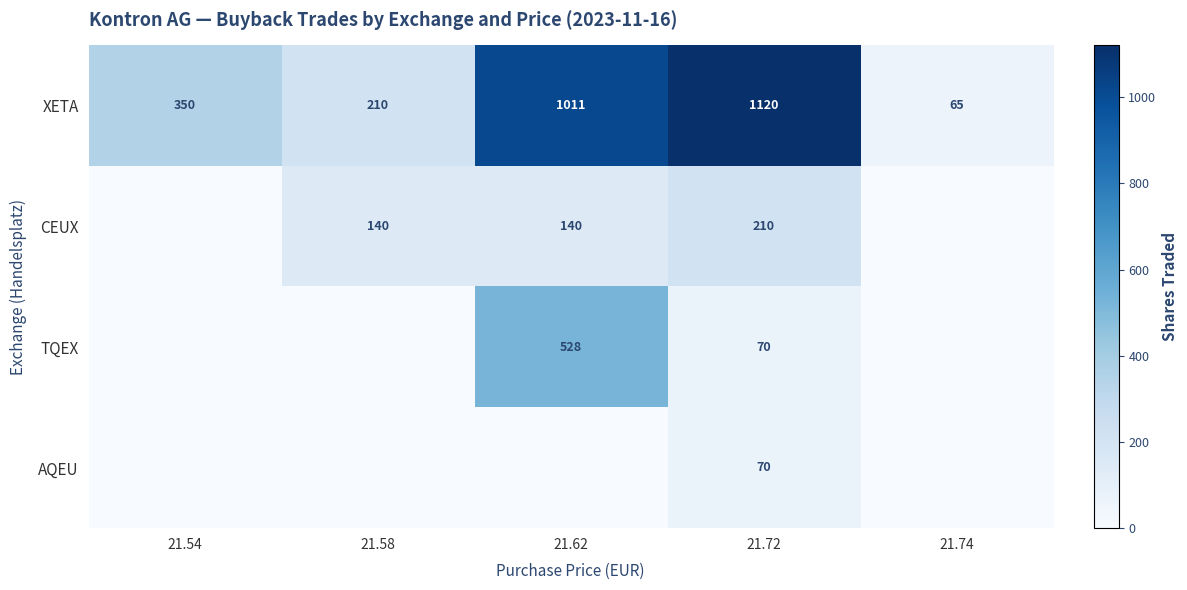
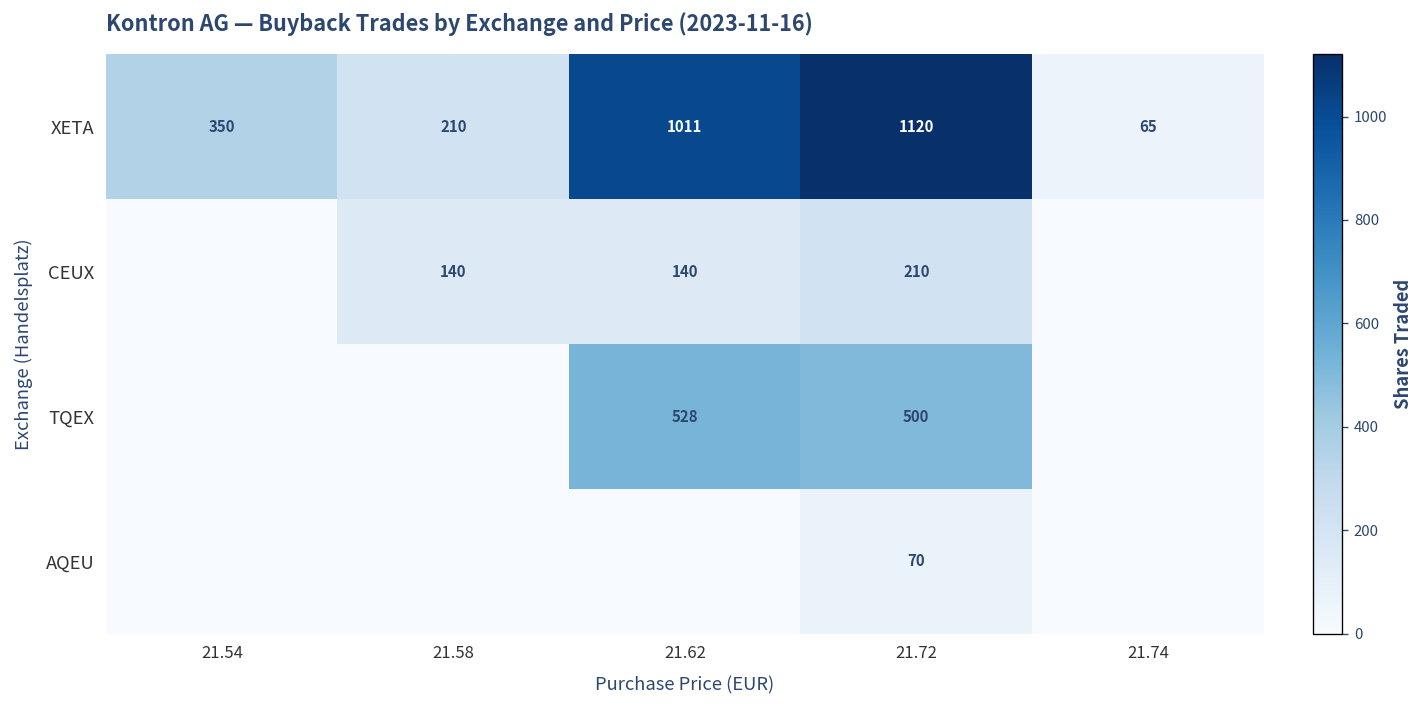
TQEX, 21.72: 70 -> 500
